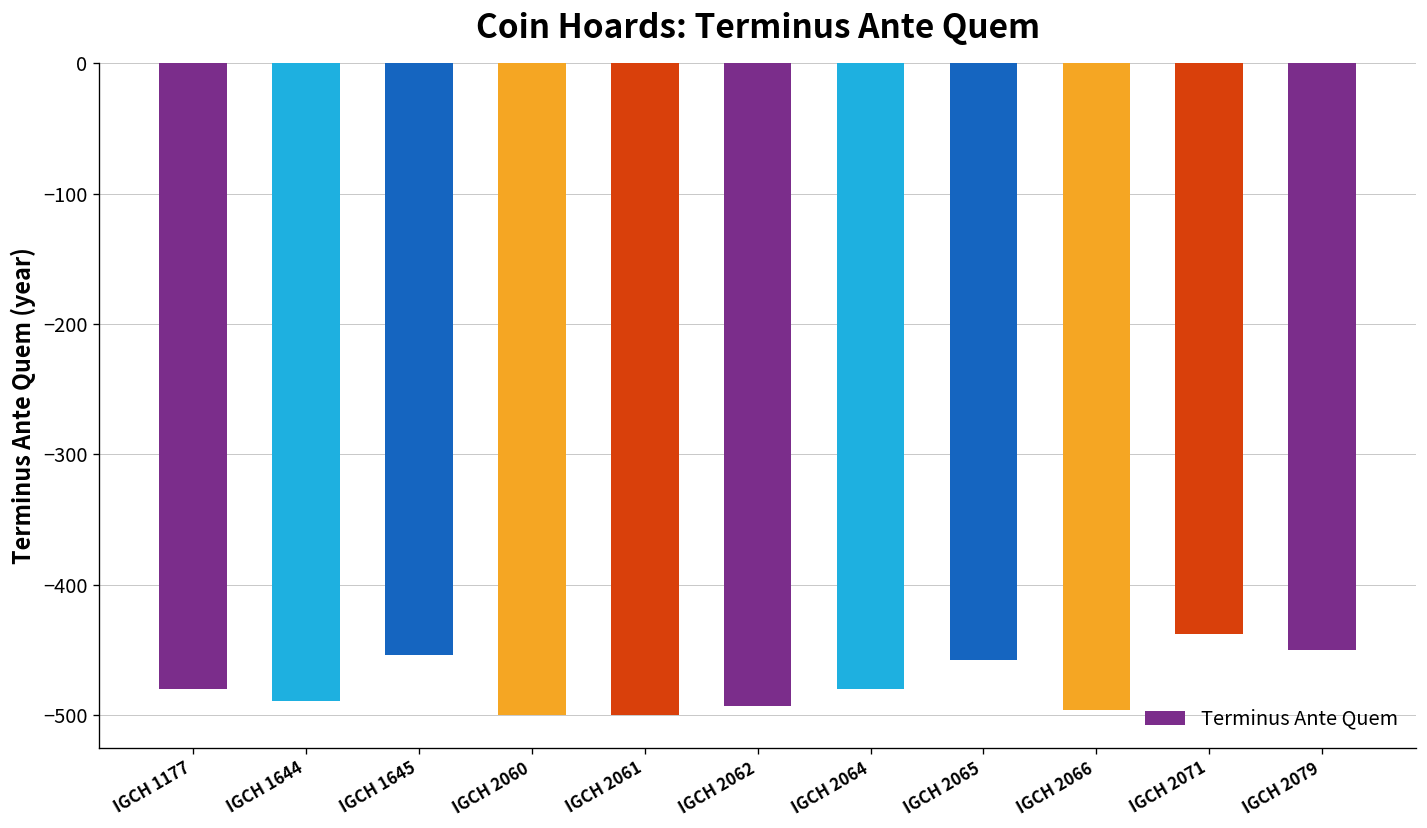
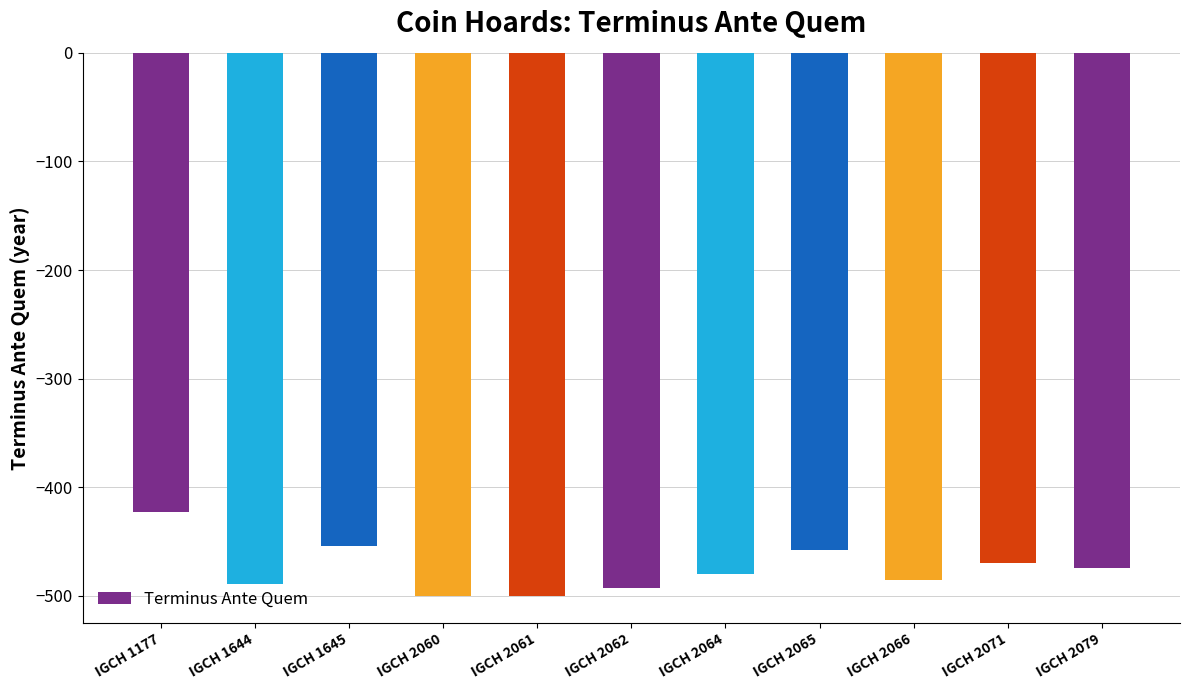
IGCH 1177: -480 -> -423
IGCH 2066: -496 -> -485
IGCH 2071: -438 -> -470
IGCH 2079: -450 -> -474
